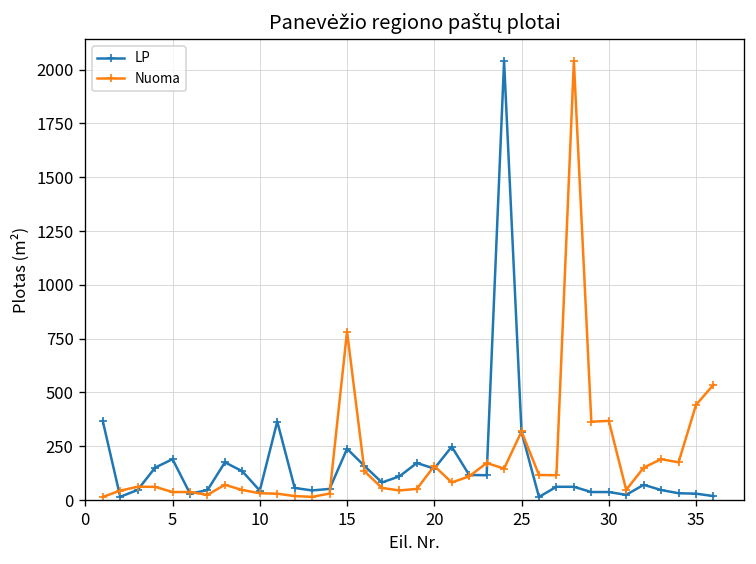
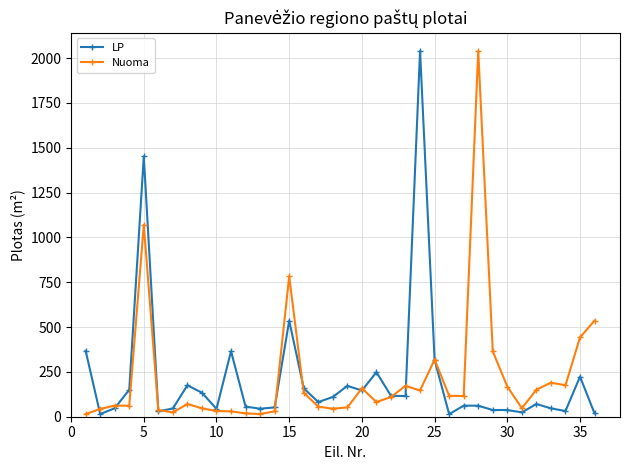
LP, 5: 190 -> 1450
Nuoma, 5: 40 -> 1070
LP, 15: 240 -> 540
Nuoma, 30: 370 -> 170
LP, 35: 30 -> 220
